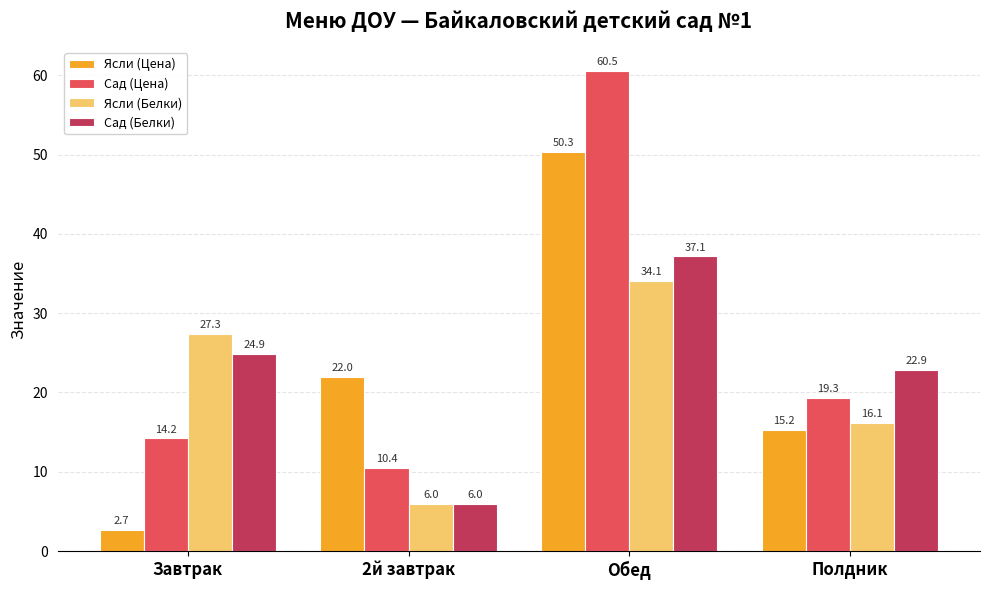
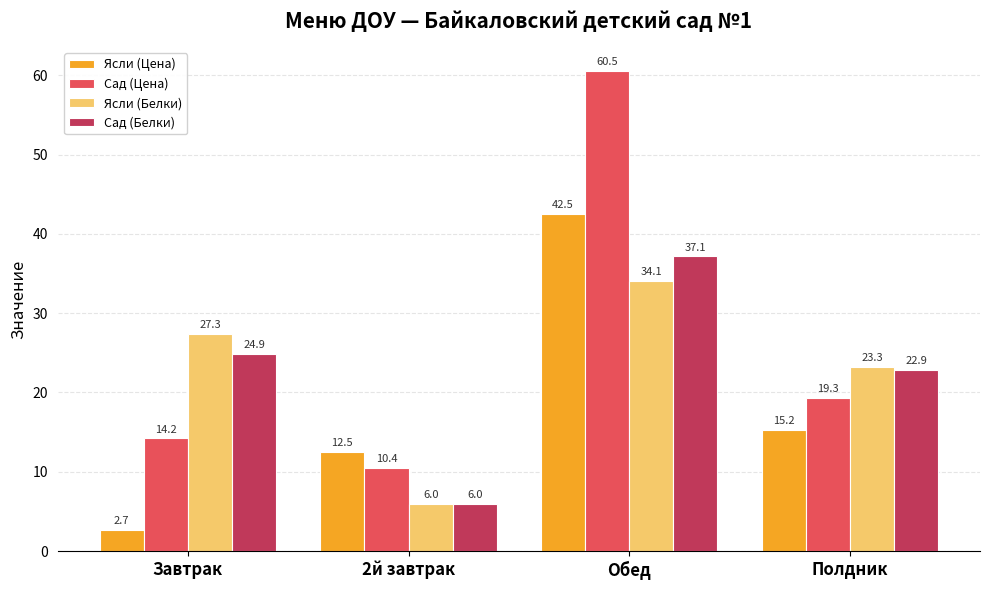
Ясли (Цена), 2й завтрак: 22.0 -> 12.5
Ясли (Цена), Обед: 50.3 -> 42.5
Ясли (Белки), Полдник: 16.1 -> 23.3
